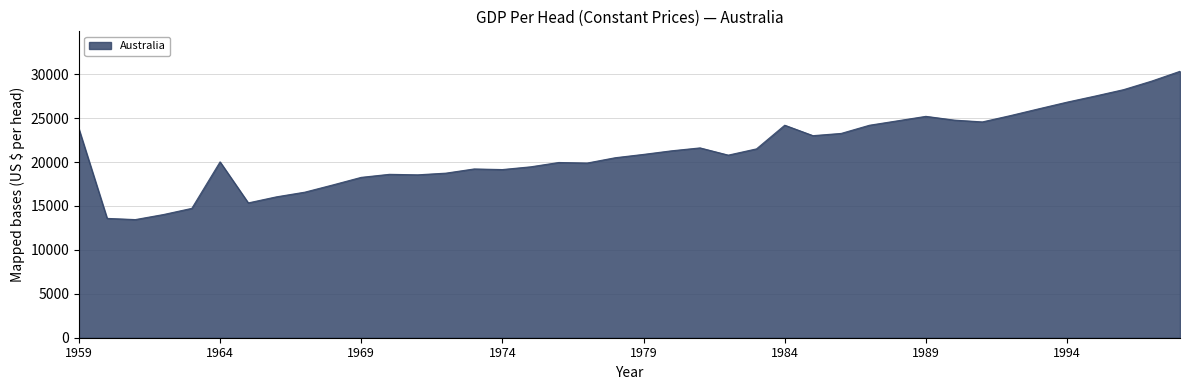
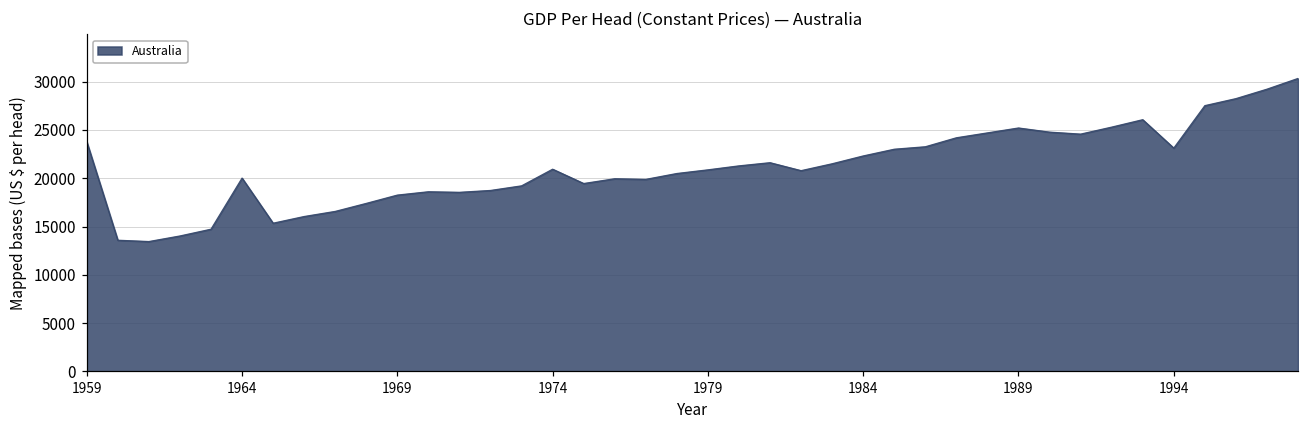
1974: 19000 -> 21000
1984: 24000 -> 22000
1994: 27000 -> 23000
